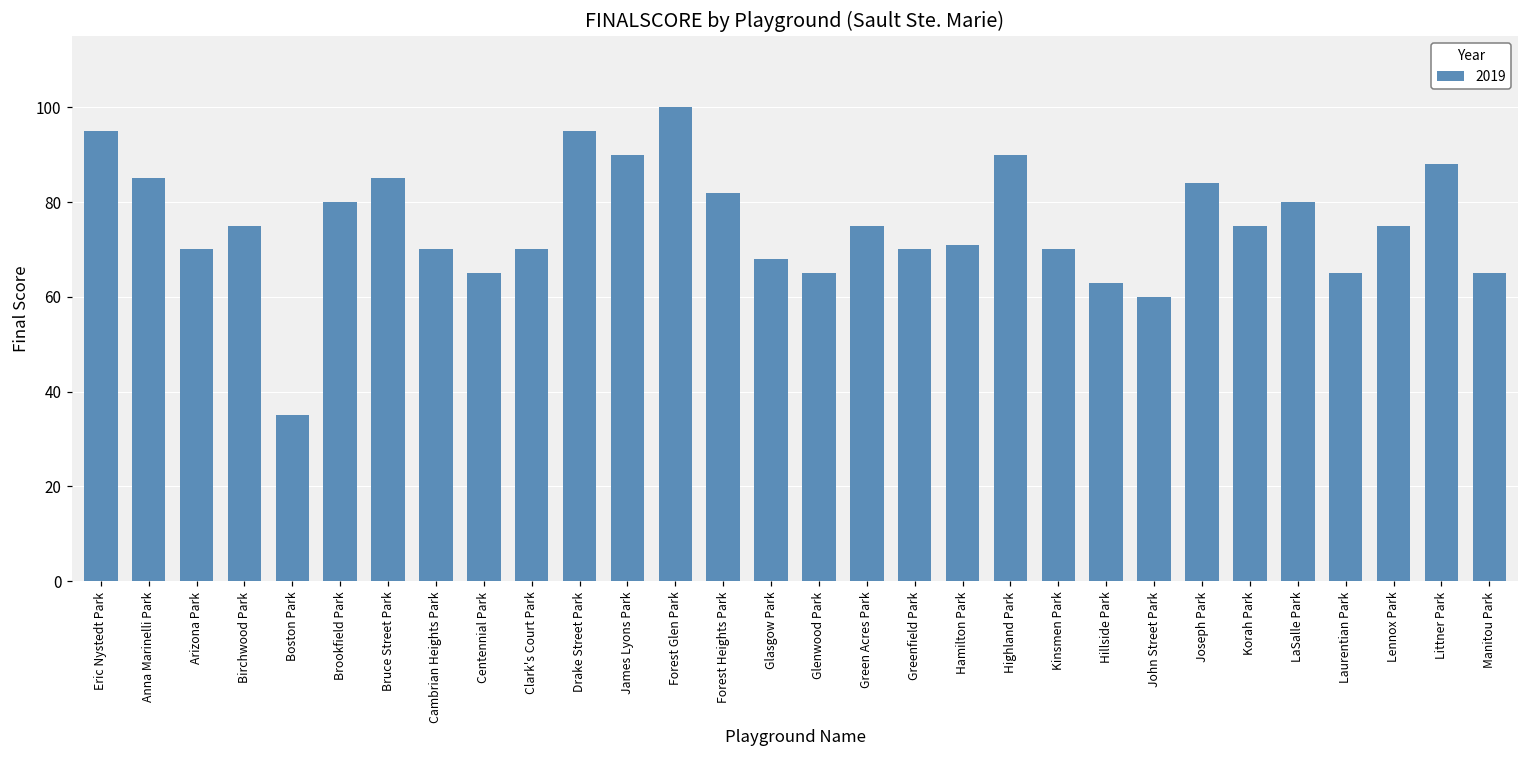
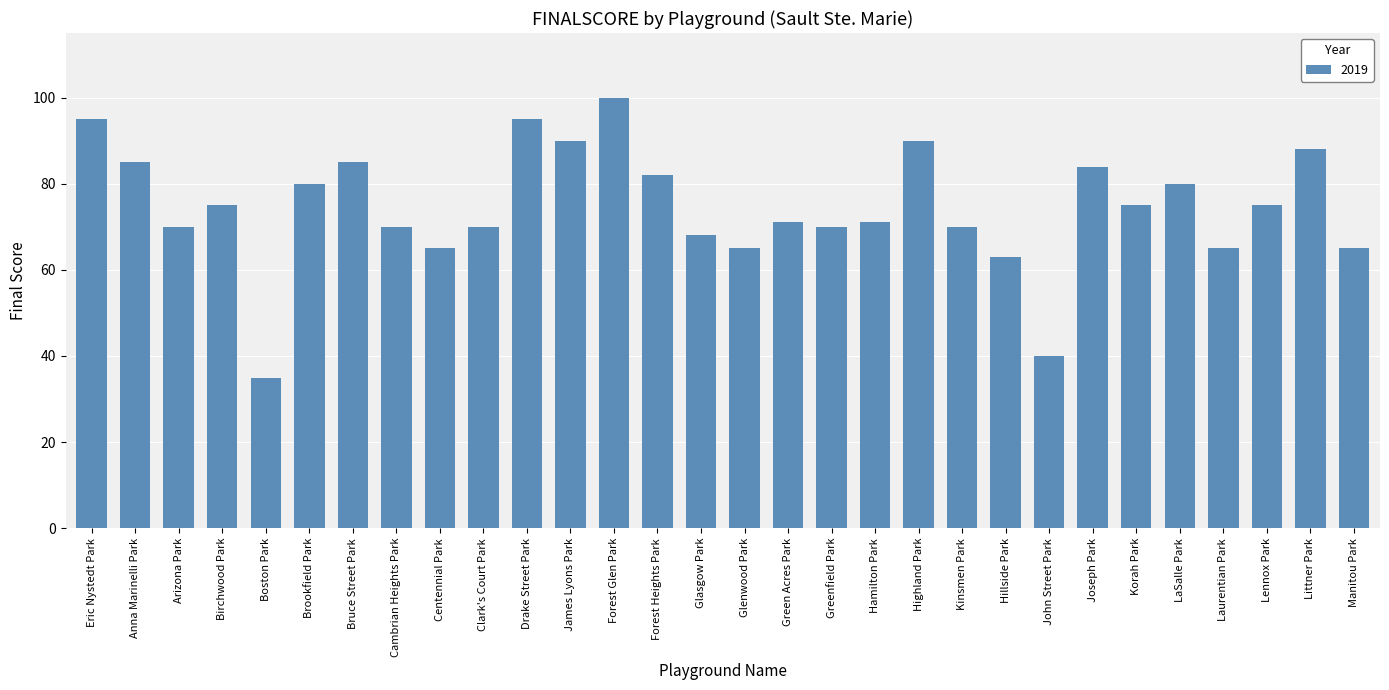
Green Acres Park: 75 -> 71
John Street Park: 60 -> 40
